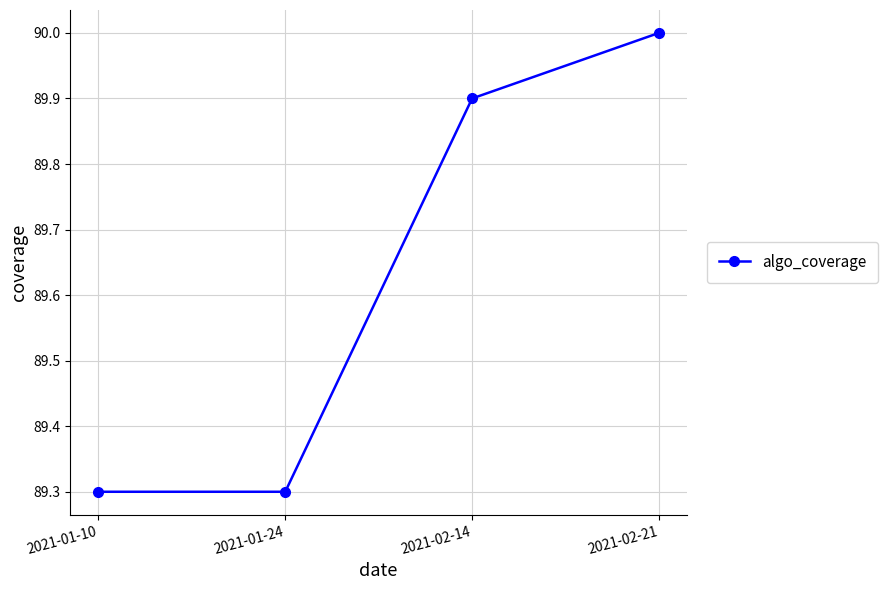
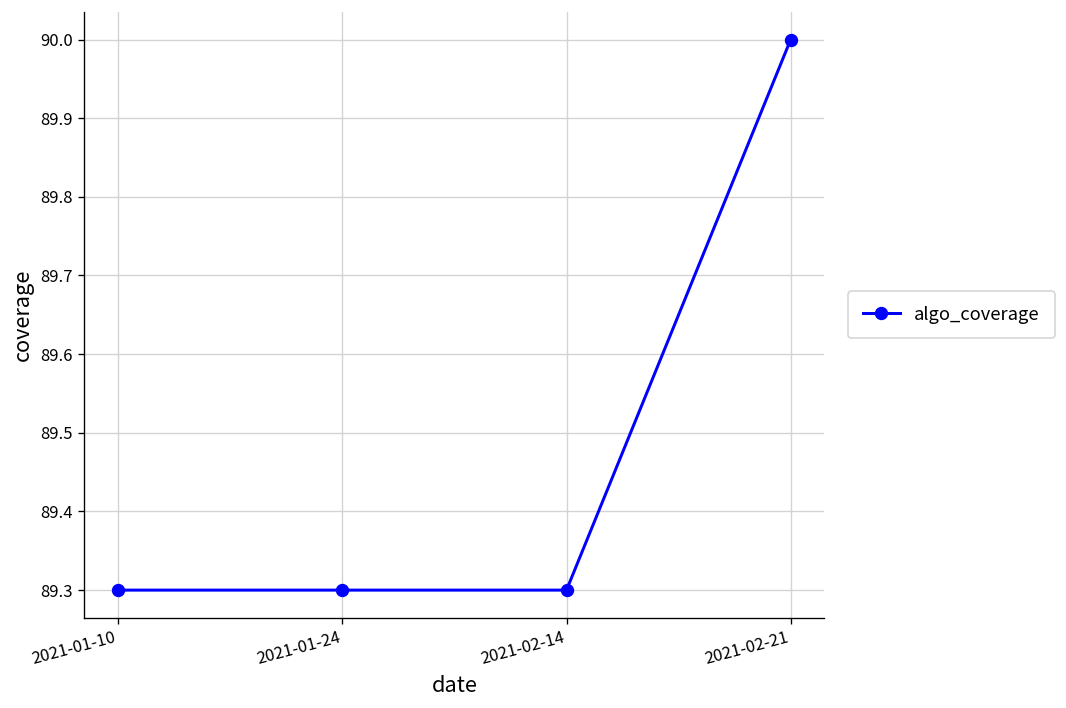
2021-02-14: 89.9 -> 89.3
